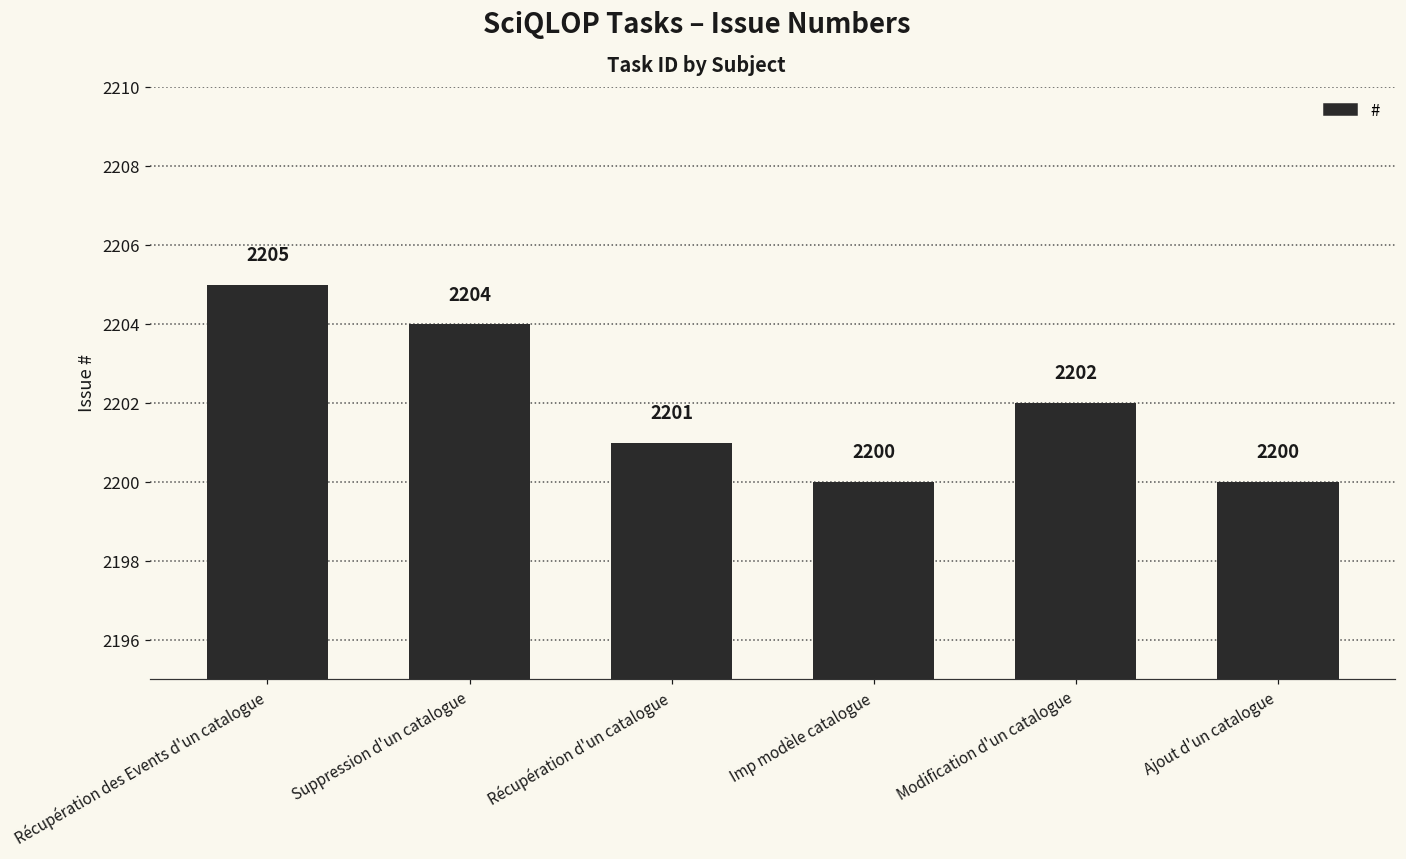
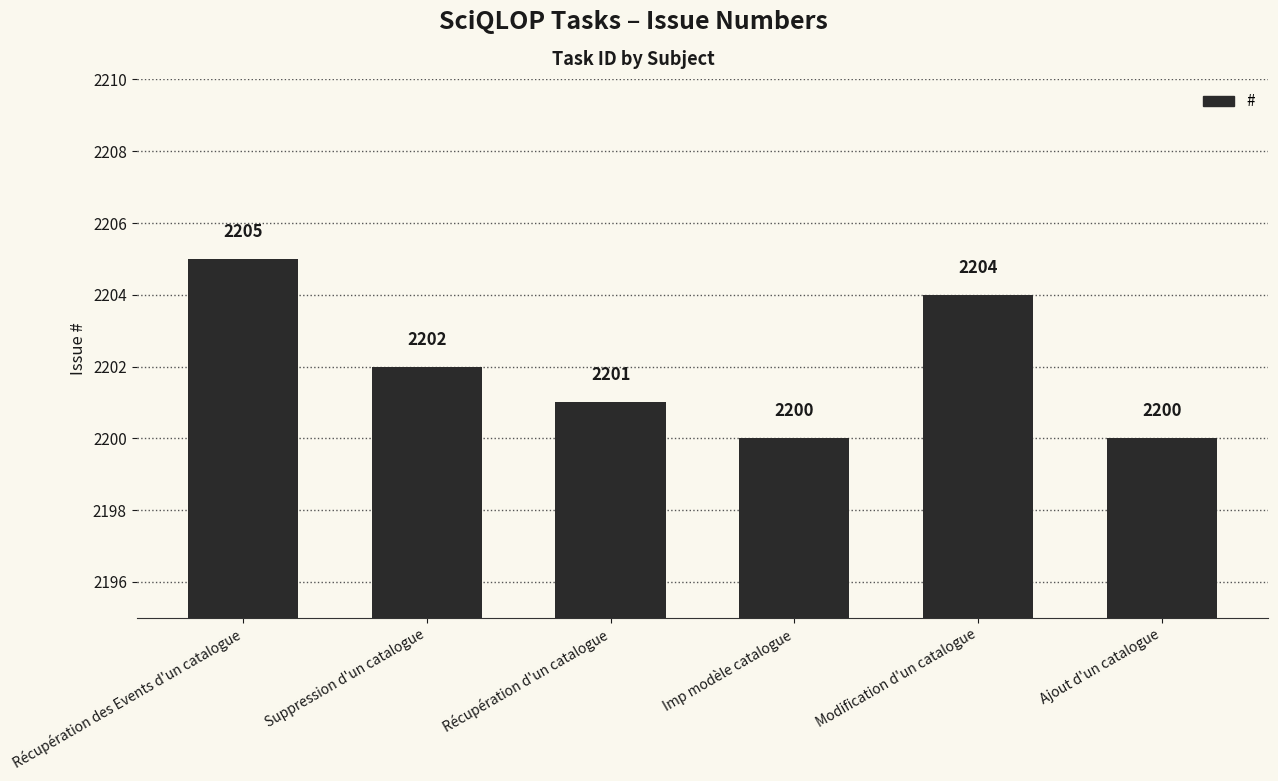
Suppression d'un catalogue: 2204 -> 2202
Modification d'un catalogue: 2202 -> 2204
